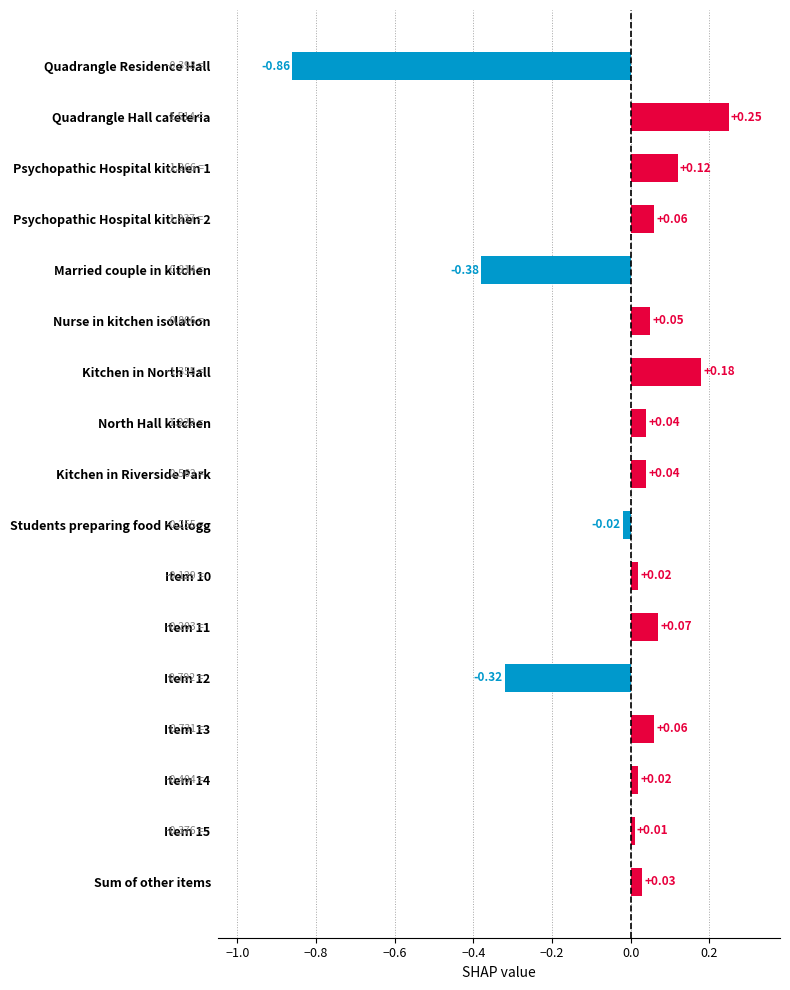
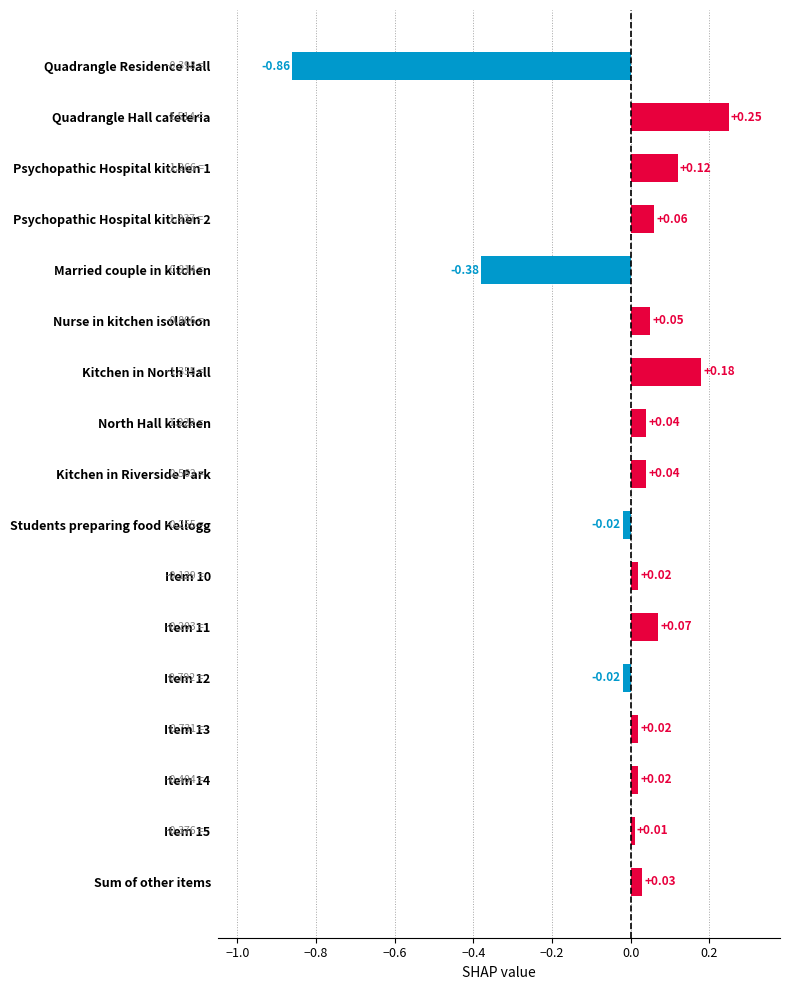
Item 12: -0.32 -> -0.02
Item 13: +0.06 -> +0.02
